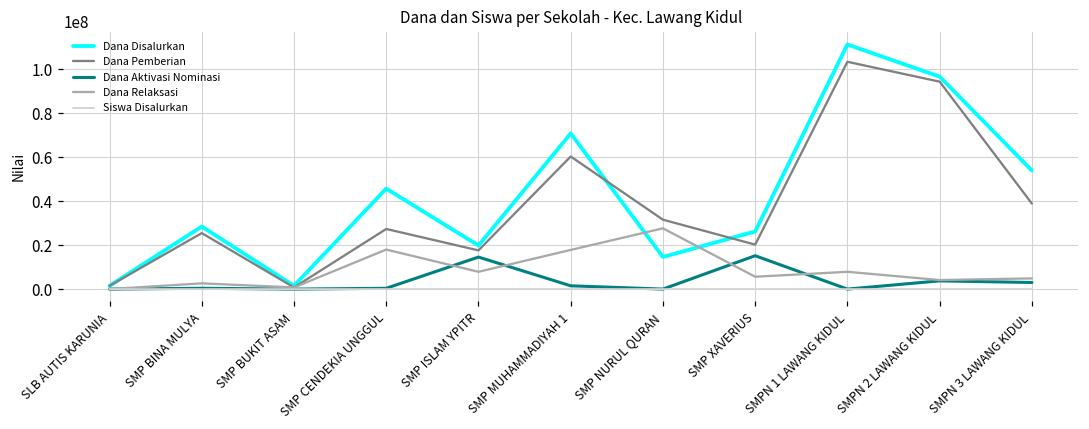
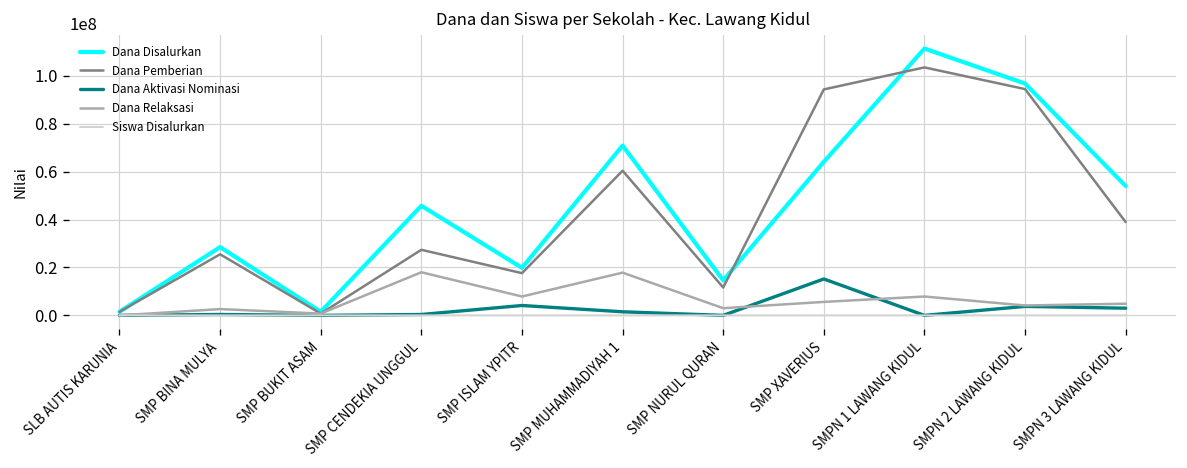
Dana Aktivasi Nominasi, SMP ISLAM YPITR: 15000000 -> 4000000
Dana Pemberian, SMP NURUL QURAN: 32000000 -> 12000000
Dana Relaksasi, SMP NURUL QURAN: 28000000 -> 3000000
Dana Disalurkan, SMP XAVERIUS: 26000000 -> 64000000
Dana Pemberian, SMP XAVERIUS: 20000000 -> 94000000
